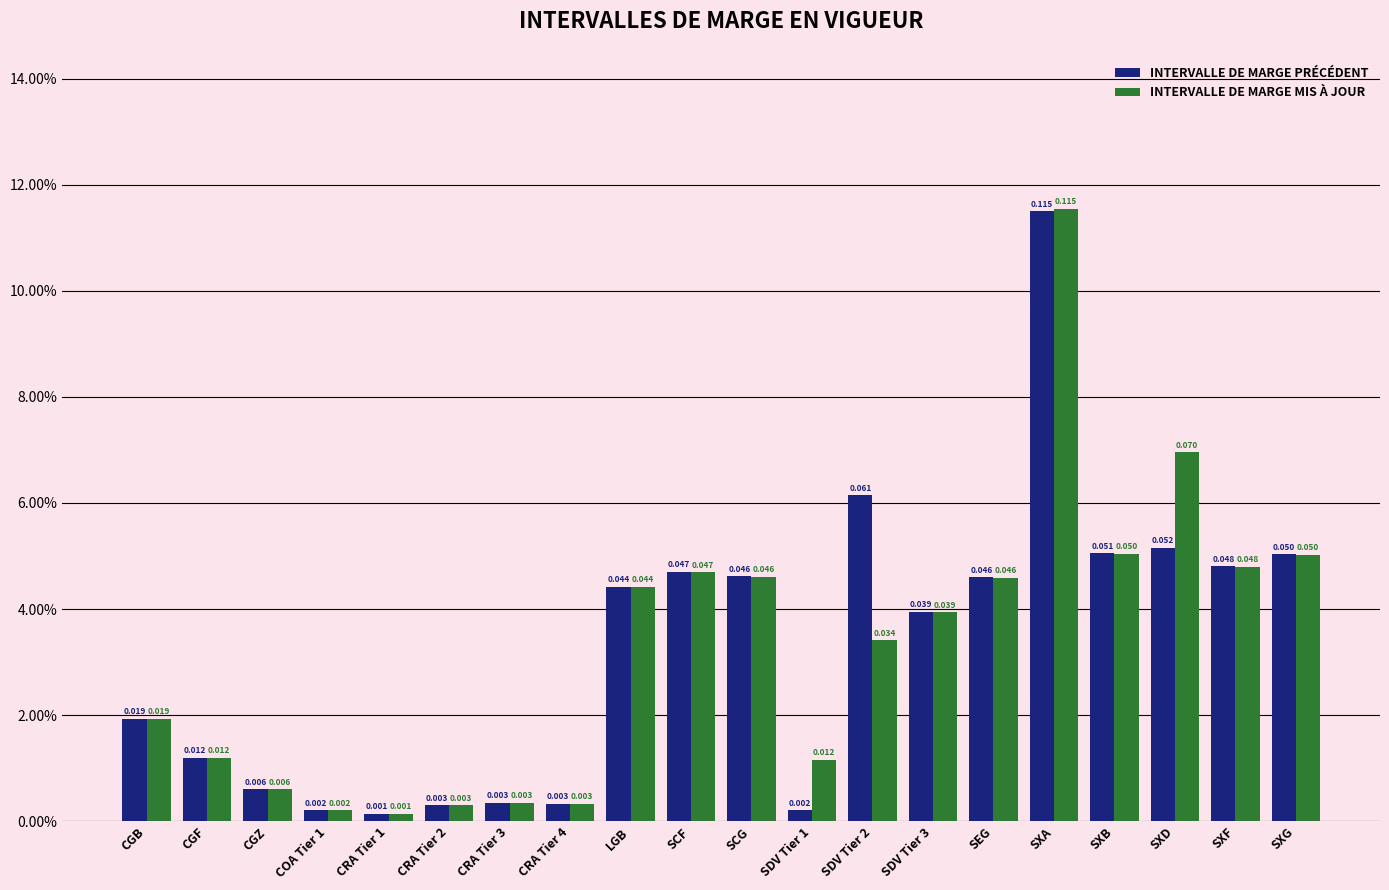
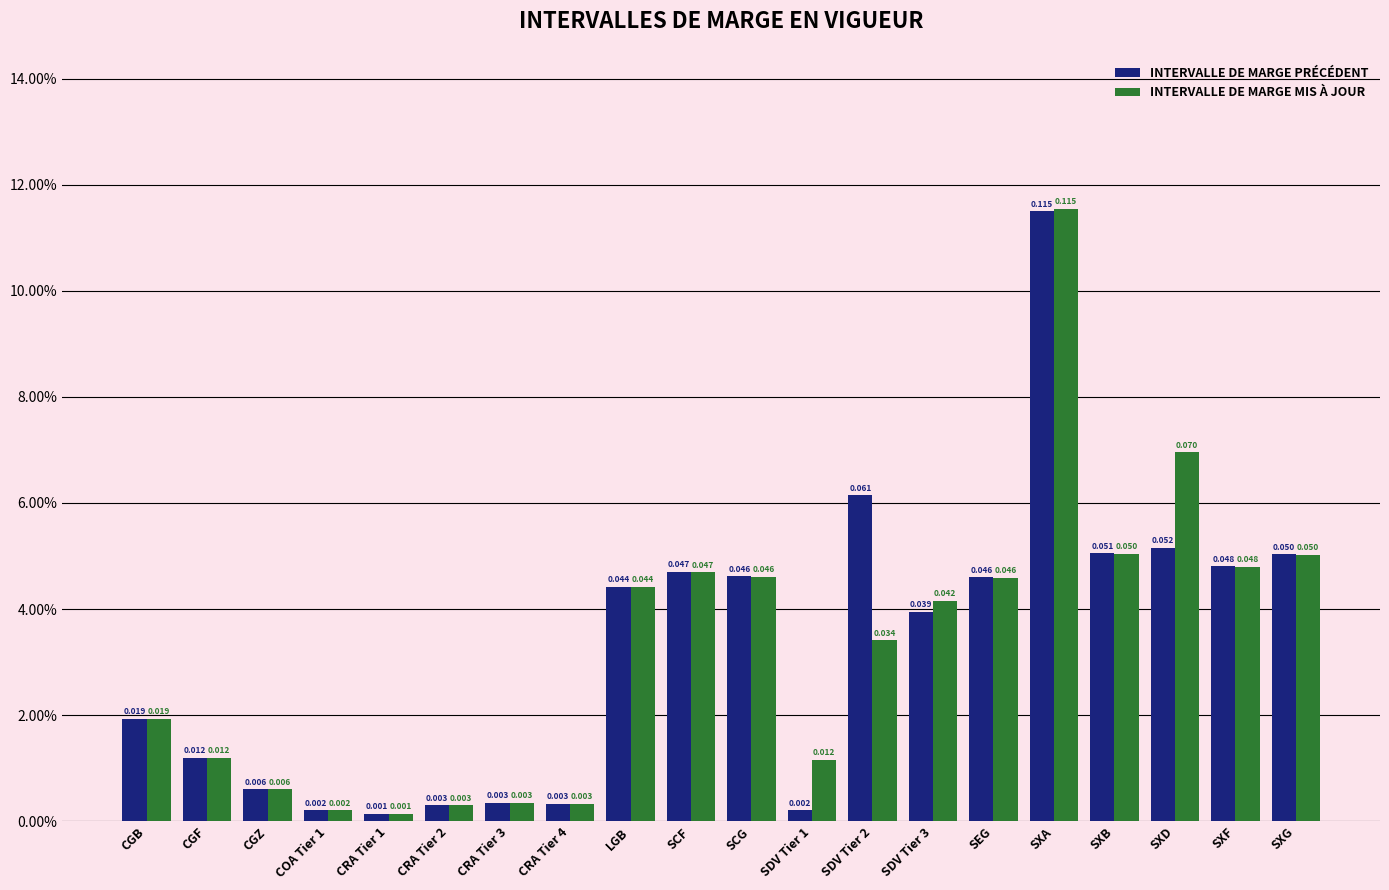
INTERVALLE DE MARGE MIS À JOUR, SDV Tier 3: 0.039 -> 0.042
